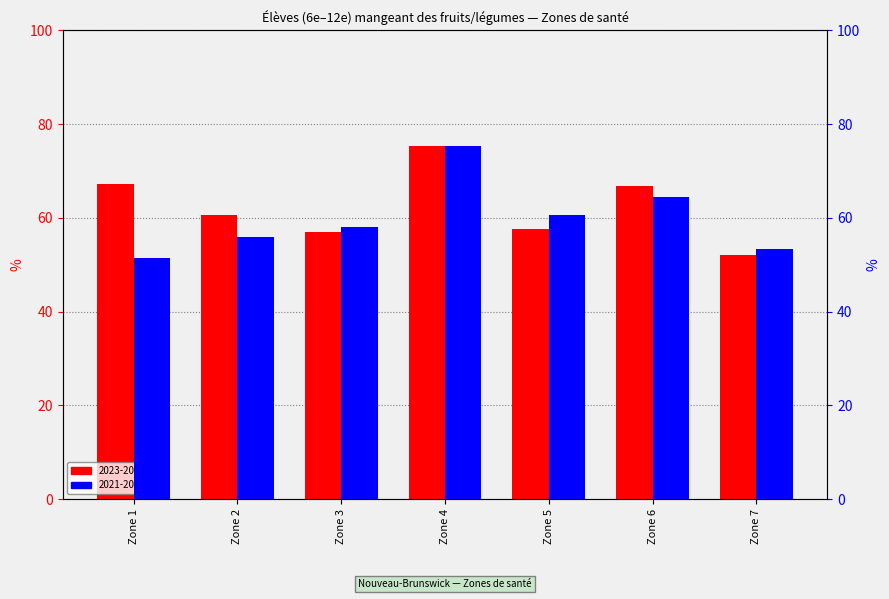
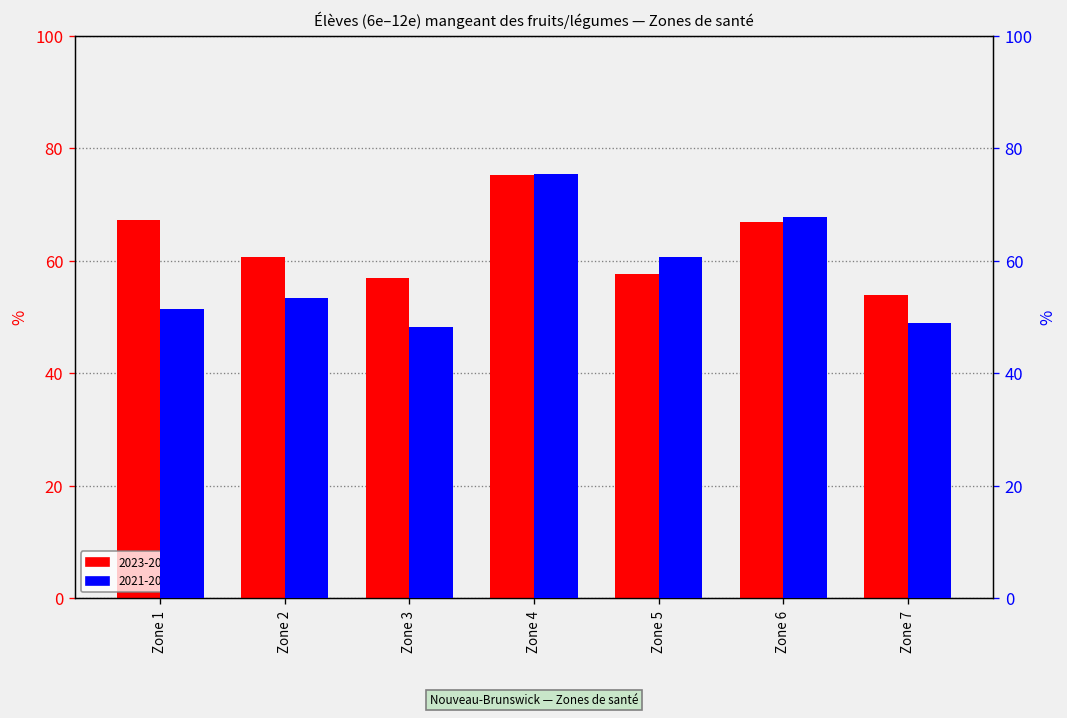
2023-2024, Zone 7: 52 -> 54
2021-2022, Zone 2: 56 -> 53
2021-2022, Zone 3: 58 -> 48
2021-2022, Zone 6: 64 -> 68
2021-2022, Zone 7: 53 -> 49
